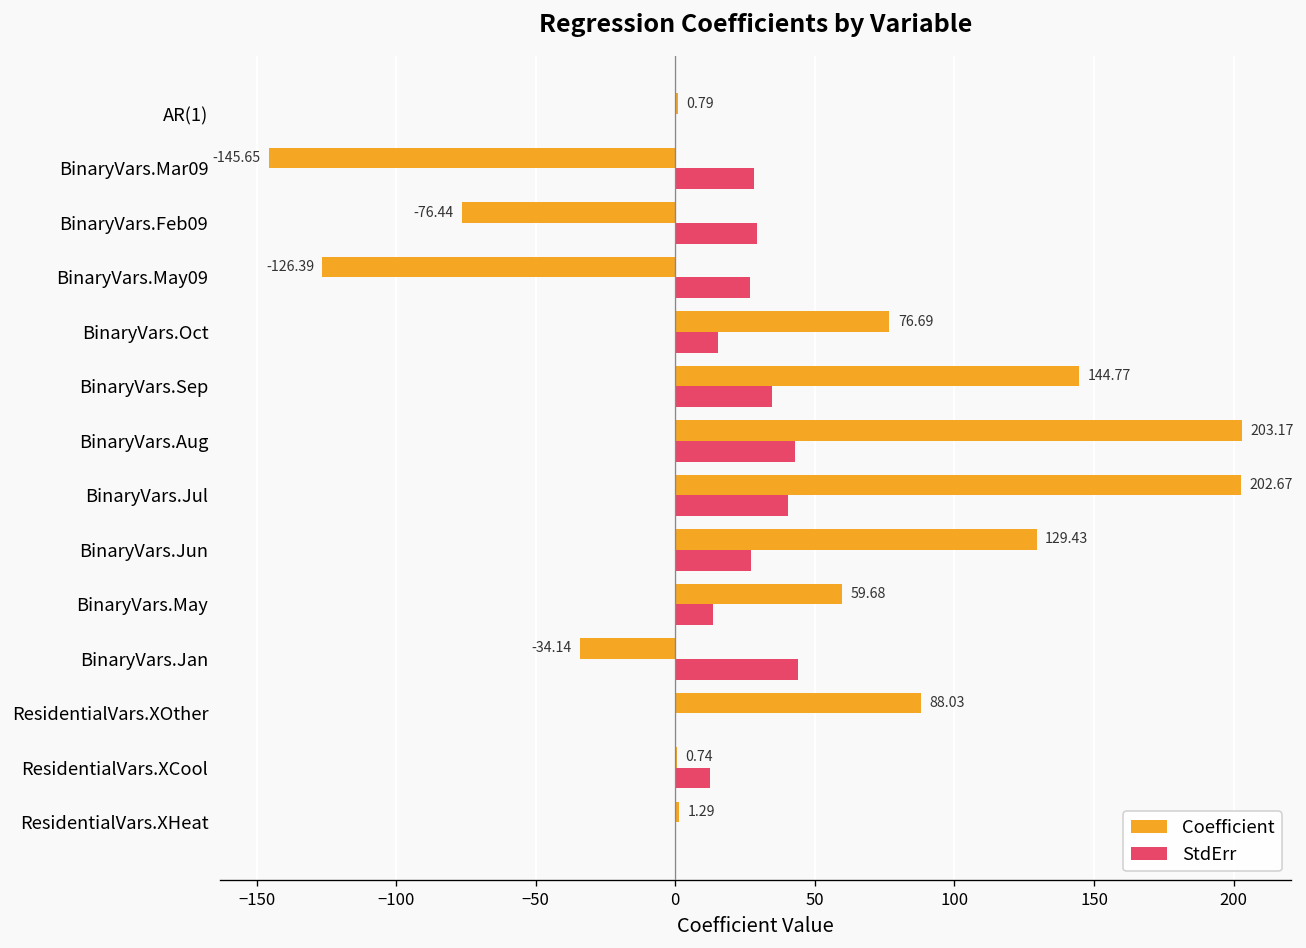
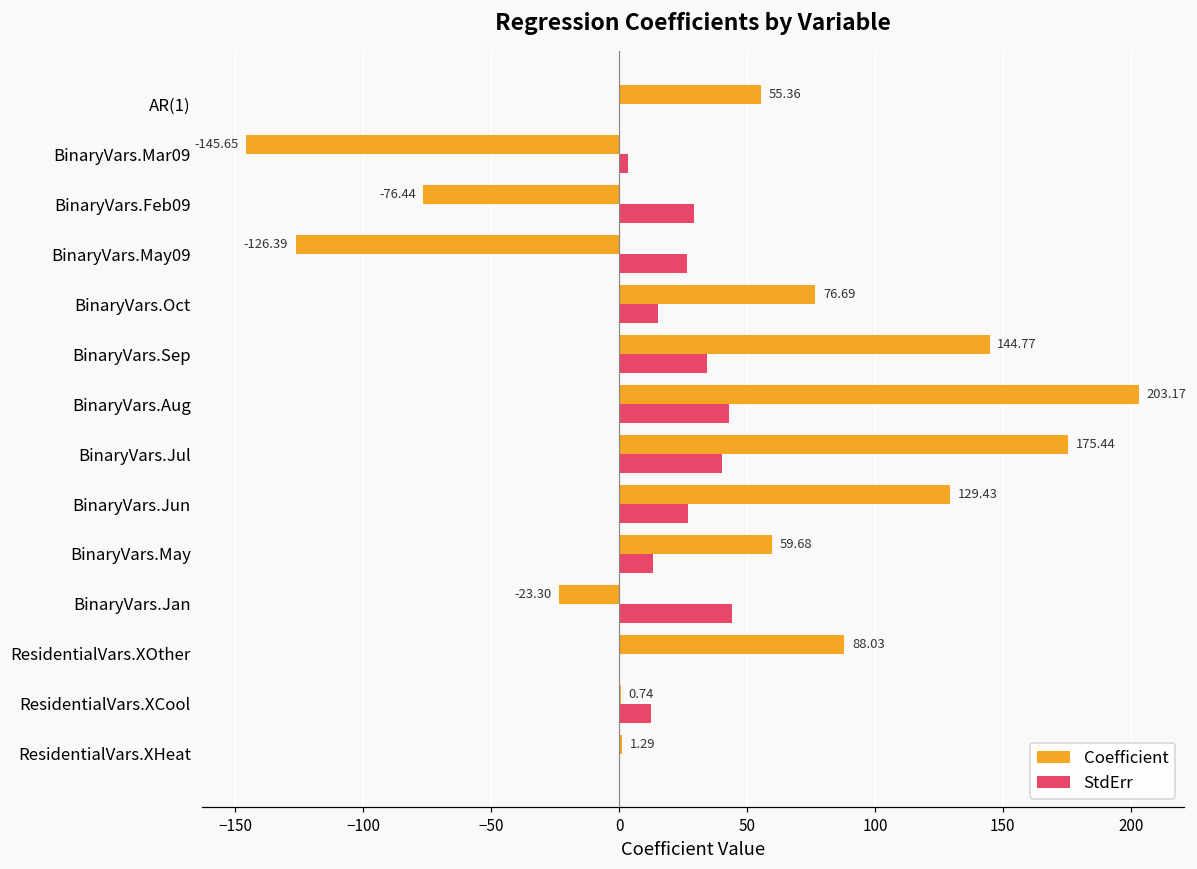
Coefficient, AR(1): 0.79 -> 55.36
StdErr, BinaryVars.Mar09: 28 -> 4
Coefficient, BinaryVars.Jul: 202.67 -> 175.44
Coefficient, BinaryVars.Jan: -34.14 -> -23.30
